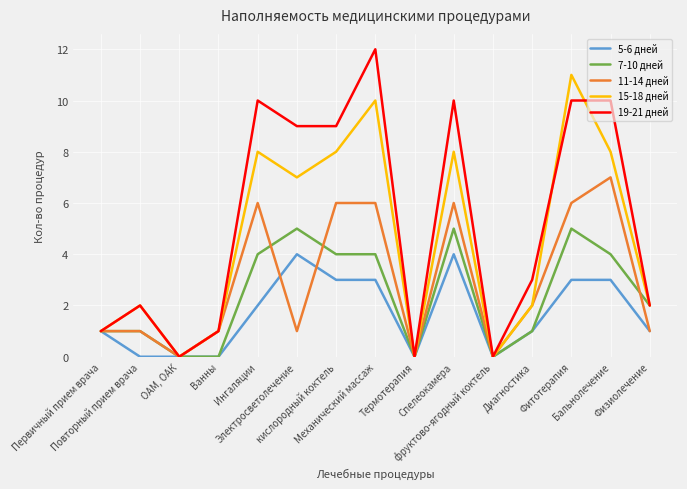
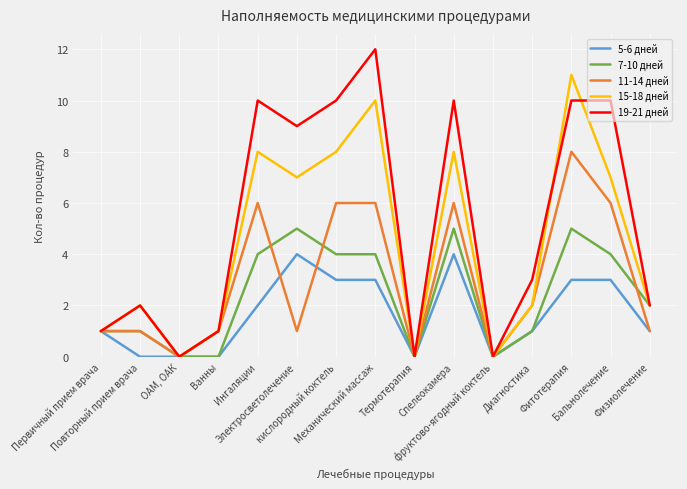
19-21 дней, кислородный коктель: 9 -> 10
11-14 дней, Фитотерапия: 6 -> 8
11-14 дней, Бальнолечение: 7 -> 6
15-18 дней, Бальнолечение: 8 -> 7
